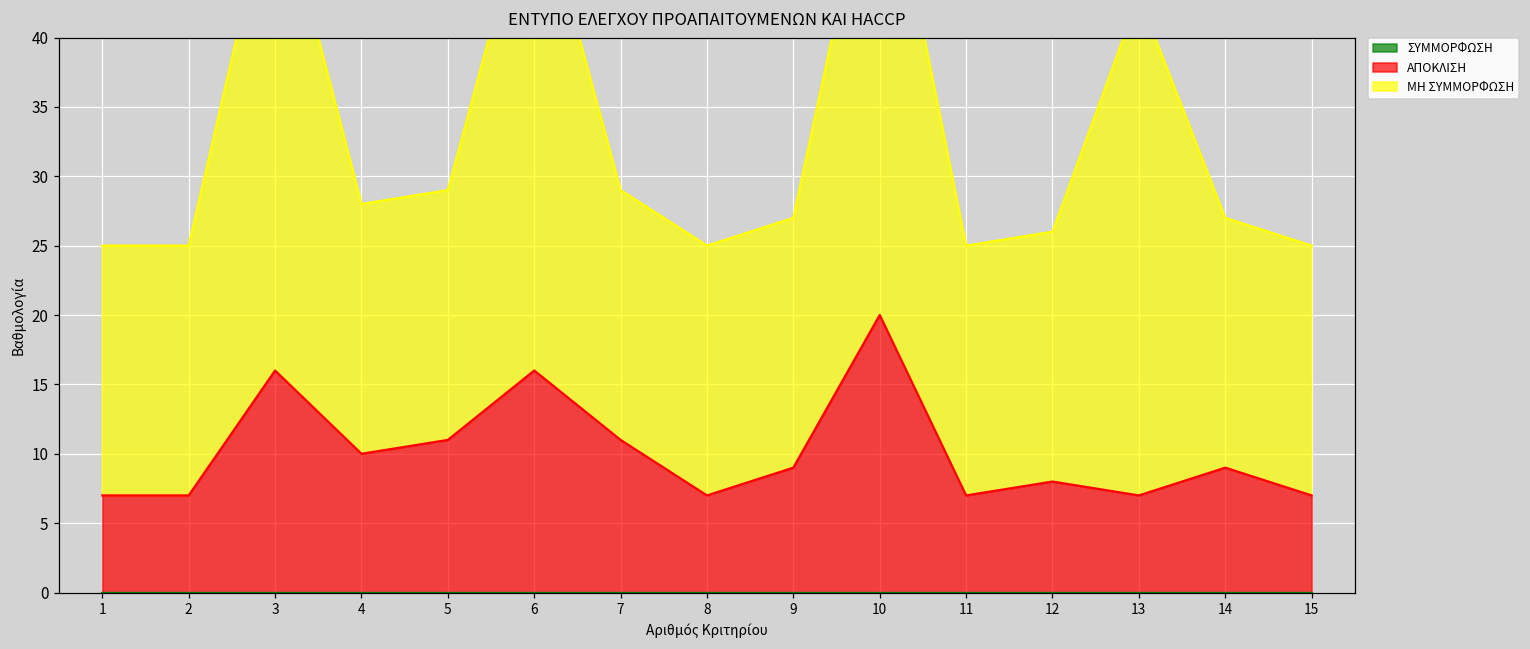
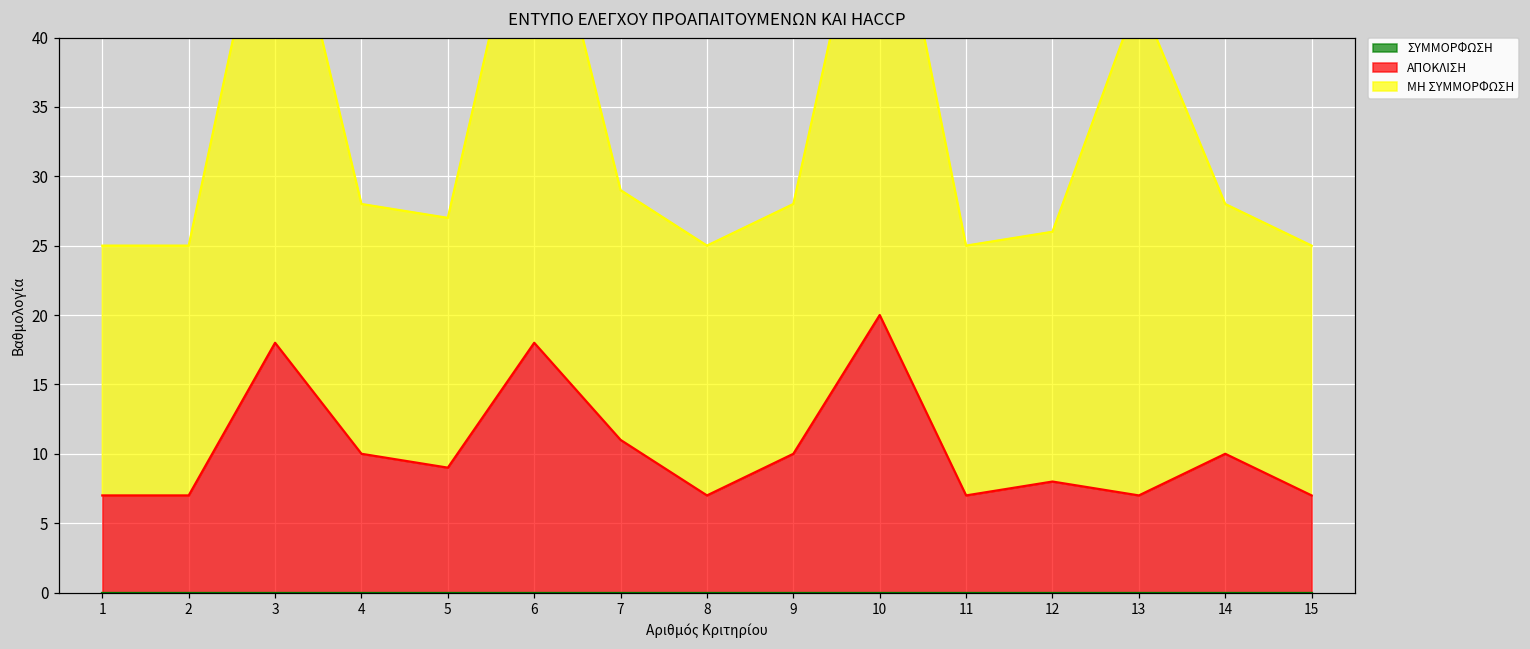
ΑΠΟΚΛΙΣΗ, 3: 16 -> 18
ΑΠΟΚΛΙΣΗ, 5: 11 -> 9
ΑΠΟΚΛΙΣΗ, 6: 16 -> 18
ΑΠΟΚΛΙΣΗ, 9: 9 -> 10
ΑΠΟΚΛΙΣΗ, 14: 9 -> 10
